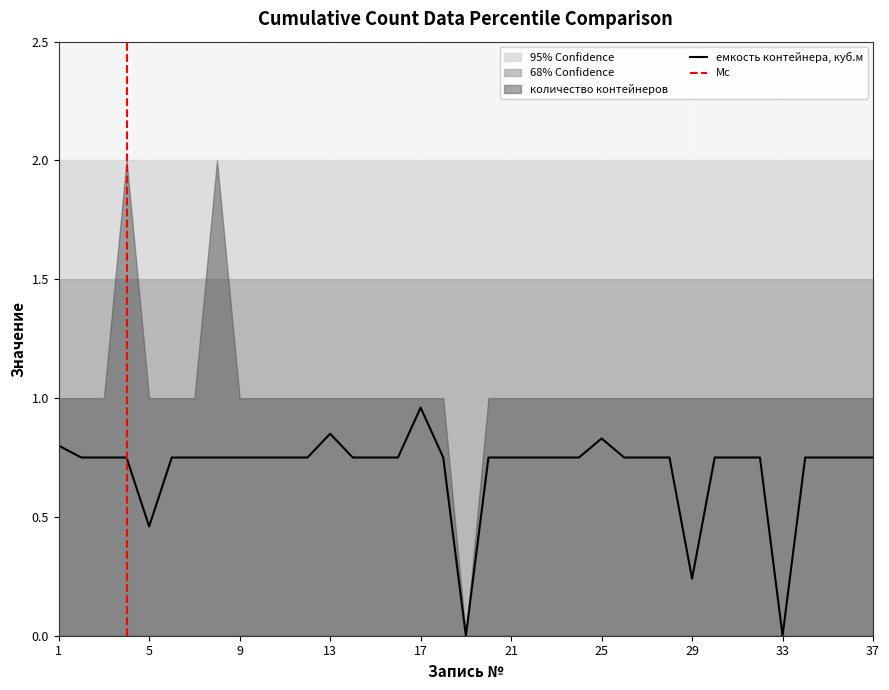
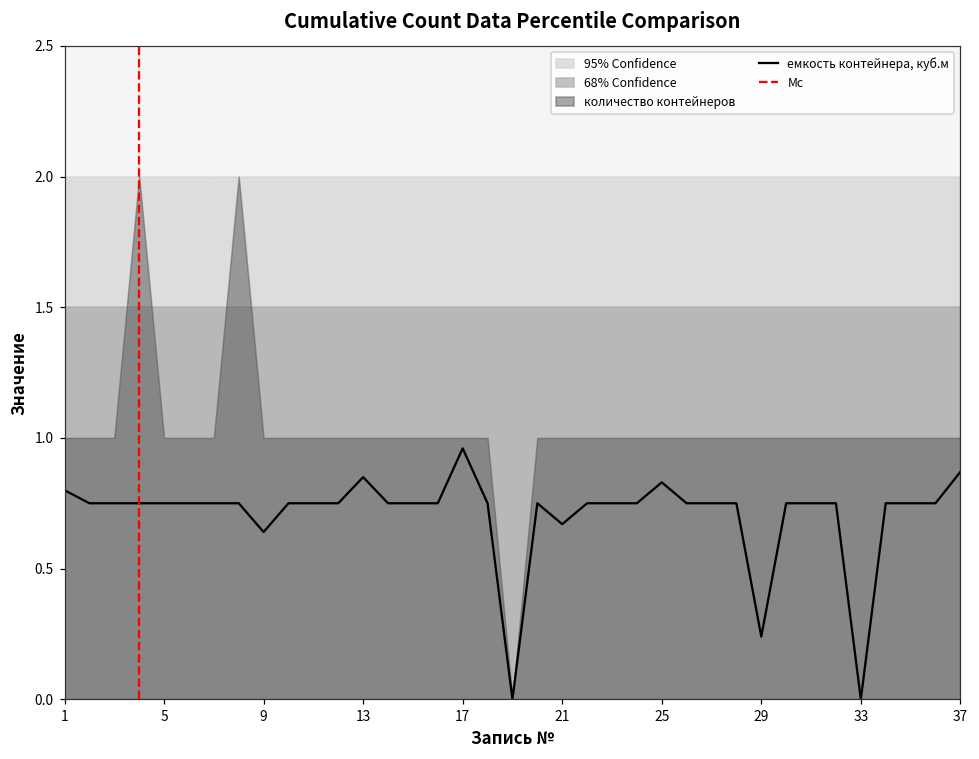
емкость контейнера, куб.м, 5: 0.46 -> 0.75
емкость контейнера, куб.м, 9: 0.75 -> 0.64
емкость контейнера, куб.м, 21: 0.75 -> 0.67
емкость контейнера, куб.м, 37: 0.75 -> 0.87
